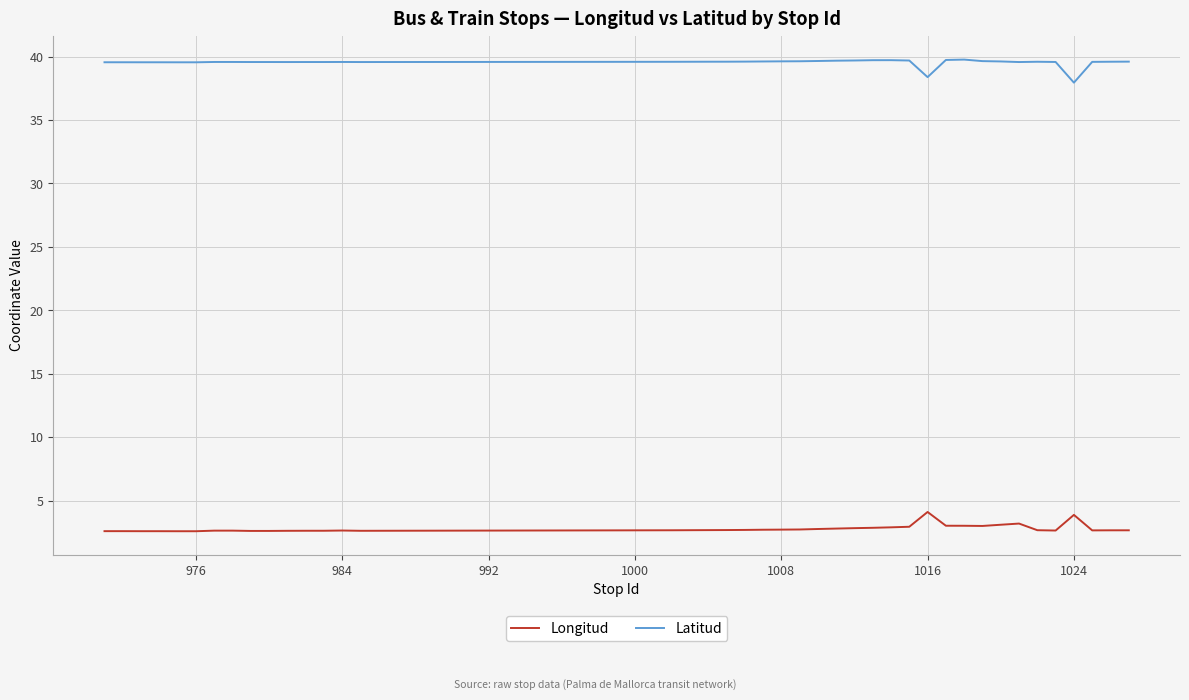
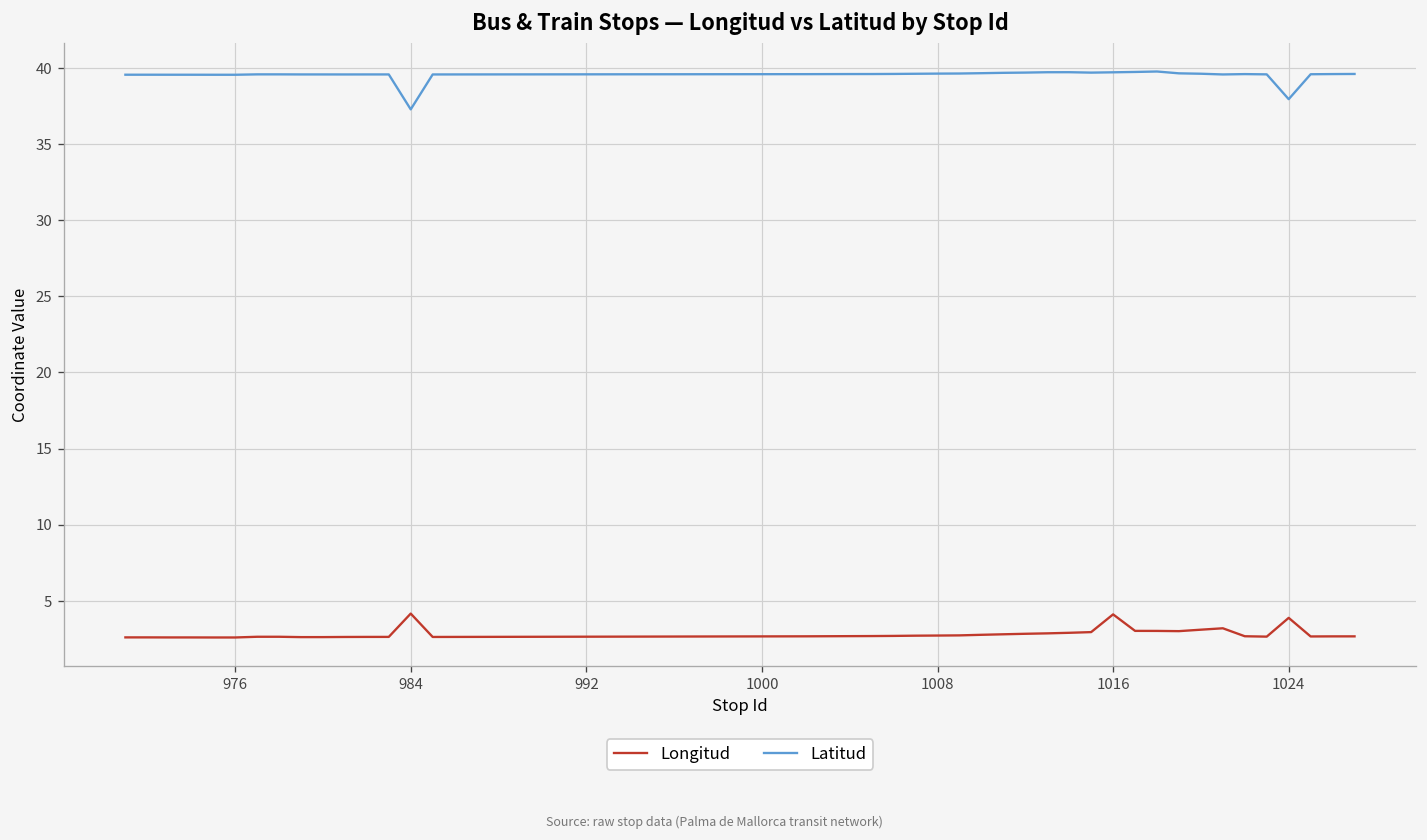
Longitud, 984: 2.7 -> 4.2
Latitud, 984: 39.6 -> 37.3
Latitud, 1016: 38.4 -> 39.7
